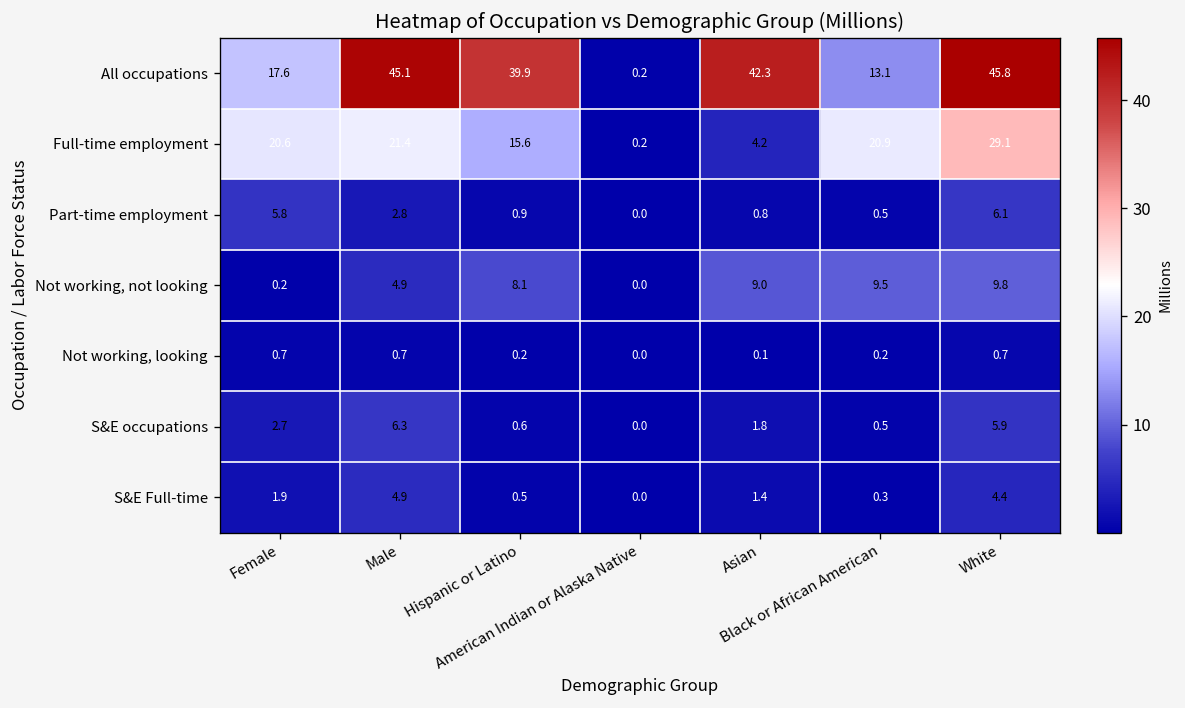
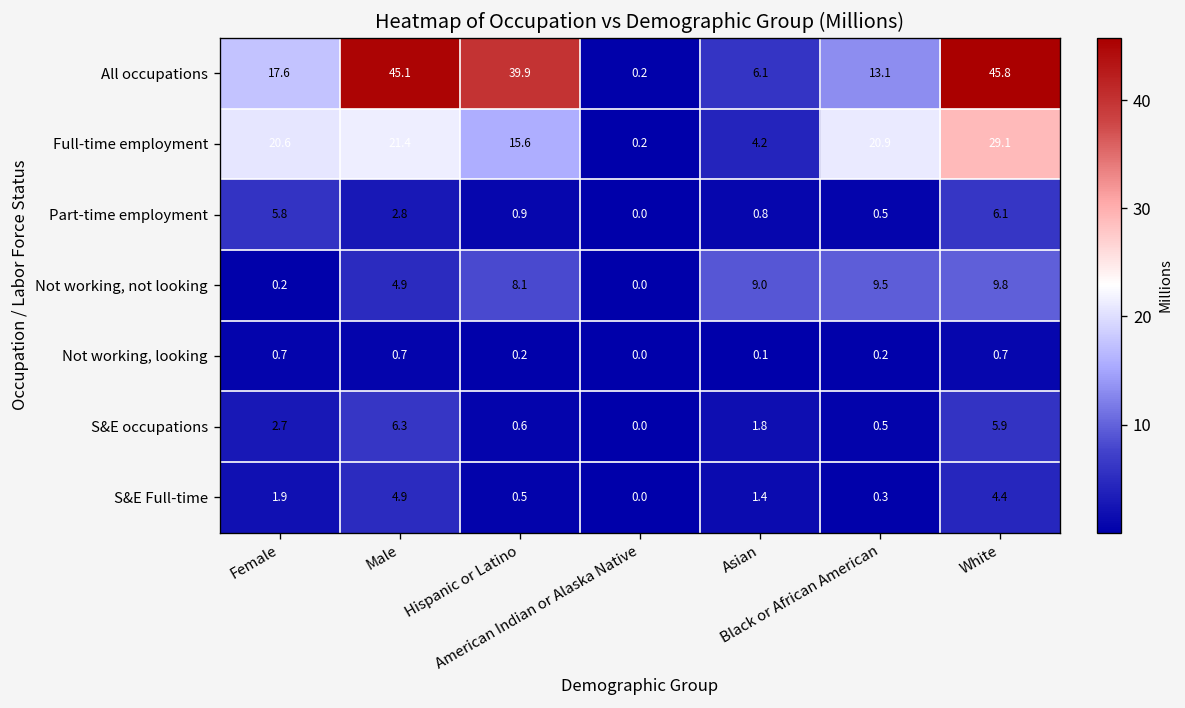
All occupations, Asian: 42.3 -> 6.1
